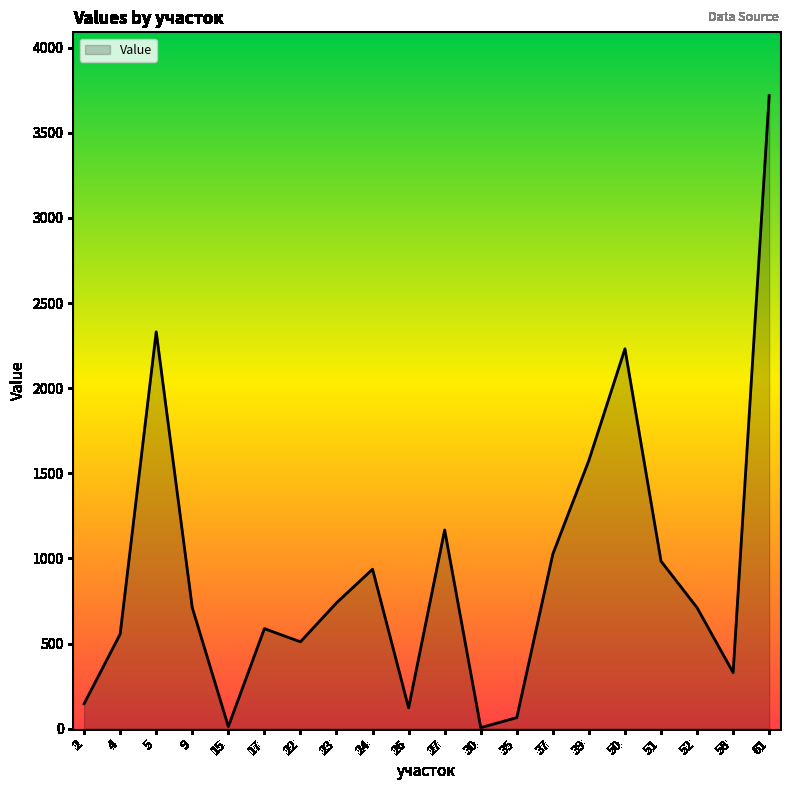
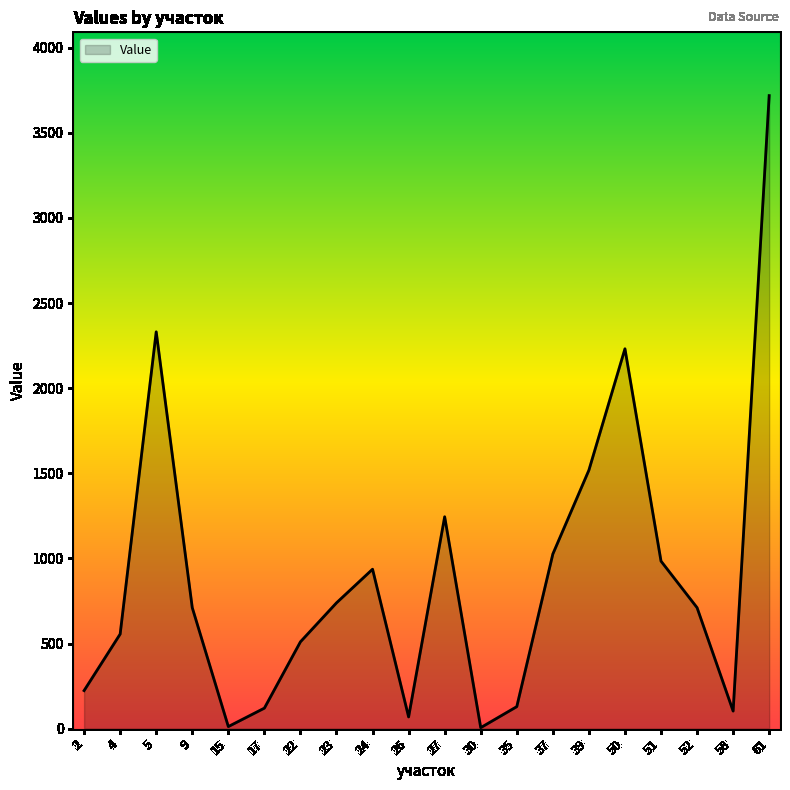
2: 150 -> 220
17: 590 -> 120
26: 120 -> 70
27: 1170 -> 1240
35: 60 -> 130
39: 1580 -> 1520
58: 330 -> 100
